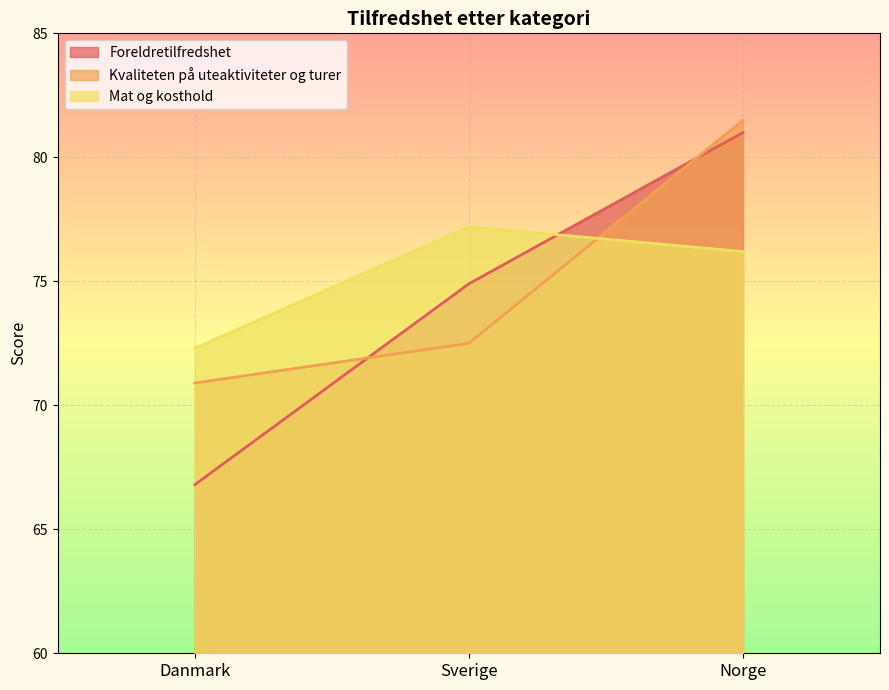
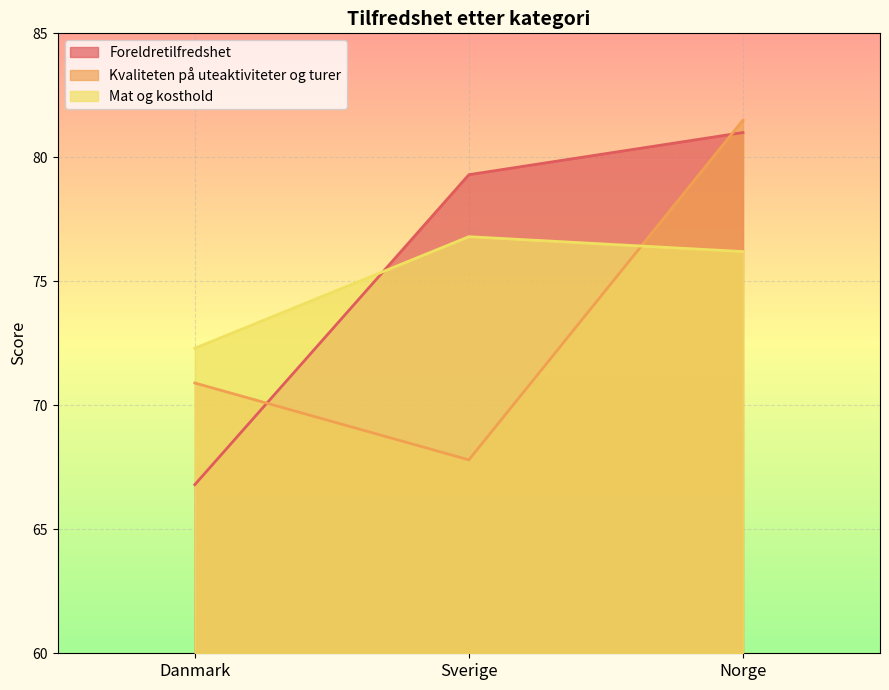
Foreldretilfredshet, Sverige: 74.9 -> 79.3
Kvaliteten på uteaktiviteter og turer, Sverige: 72.5 -> 67.8
Mat og kosthold, Sverige: 77.2 -> 76.8
